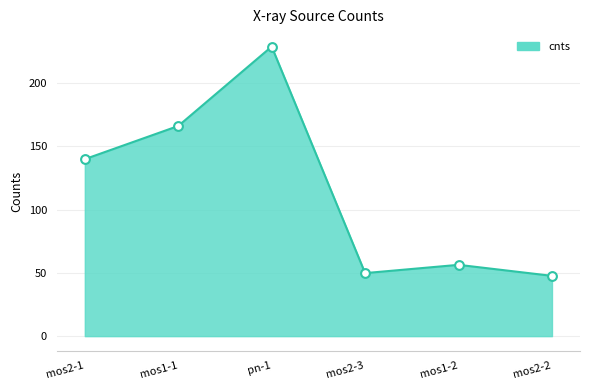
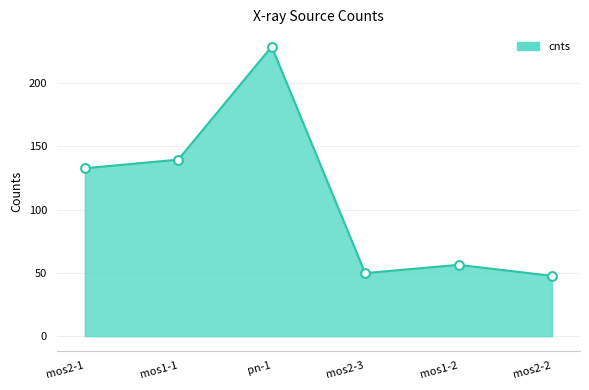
mos2-1: 140 -> 133
mos1-1: 166 -> 140
